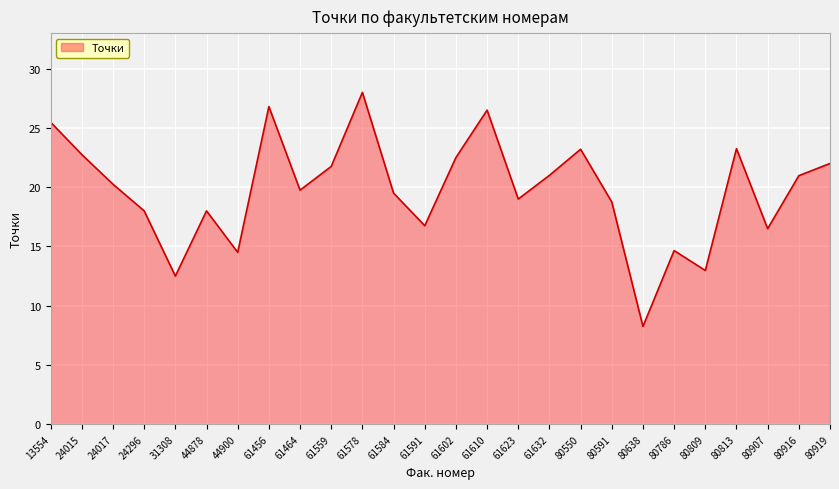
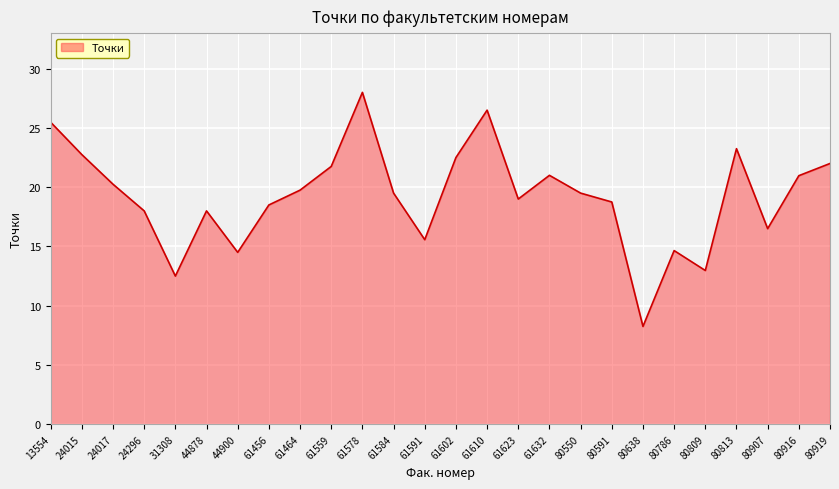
61456: 26.8 -> 18.5
61591: 16.8 -> 15.6
80550: 23.2 -> 19.5
